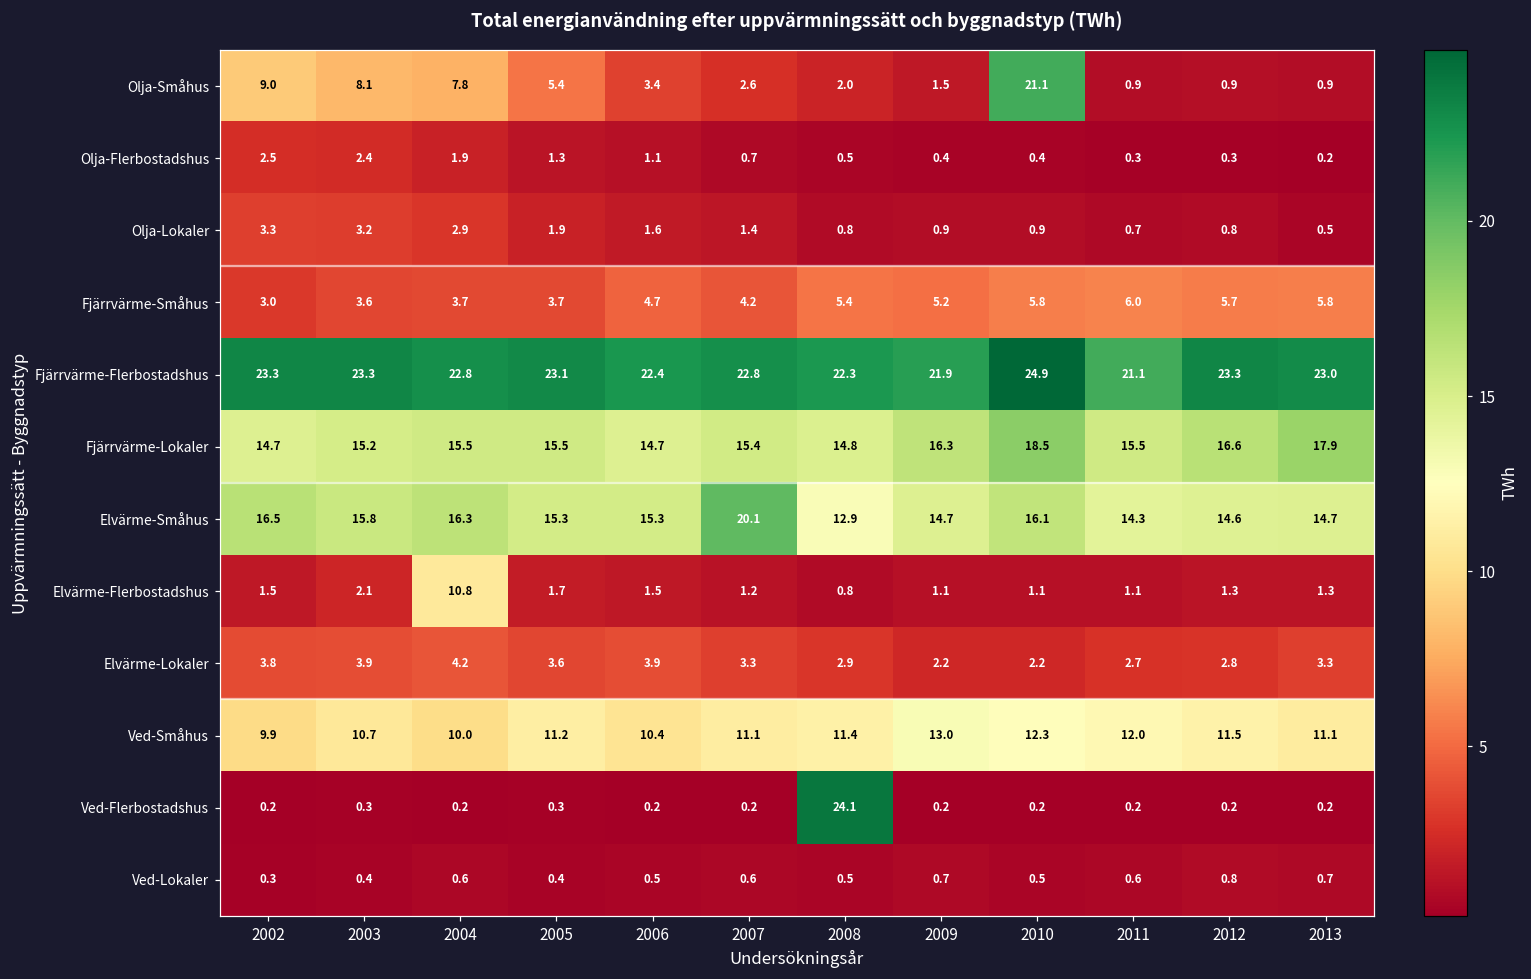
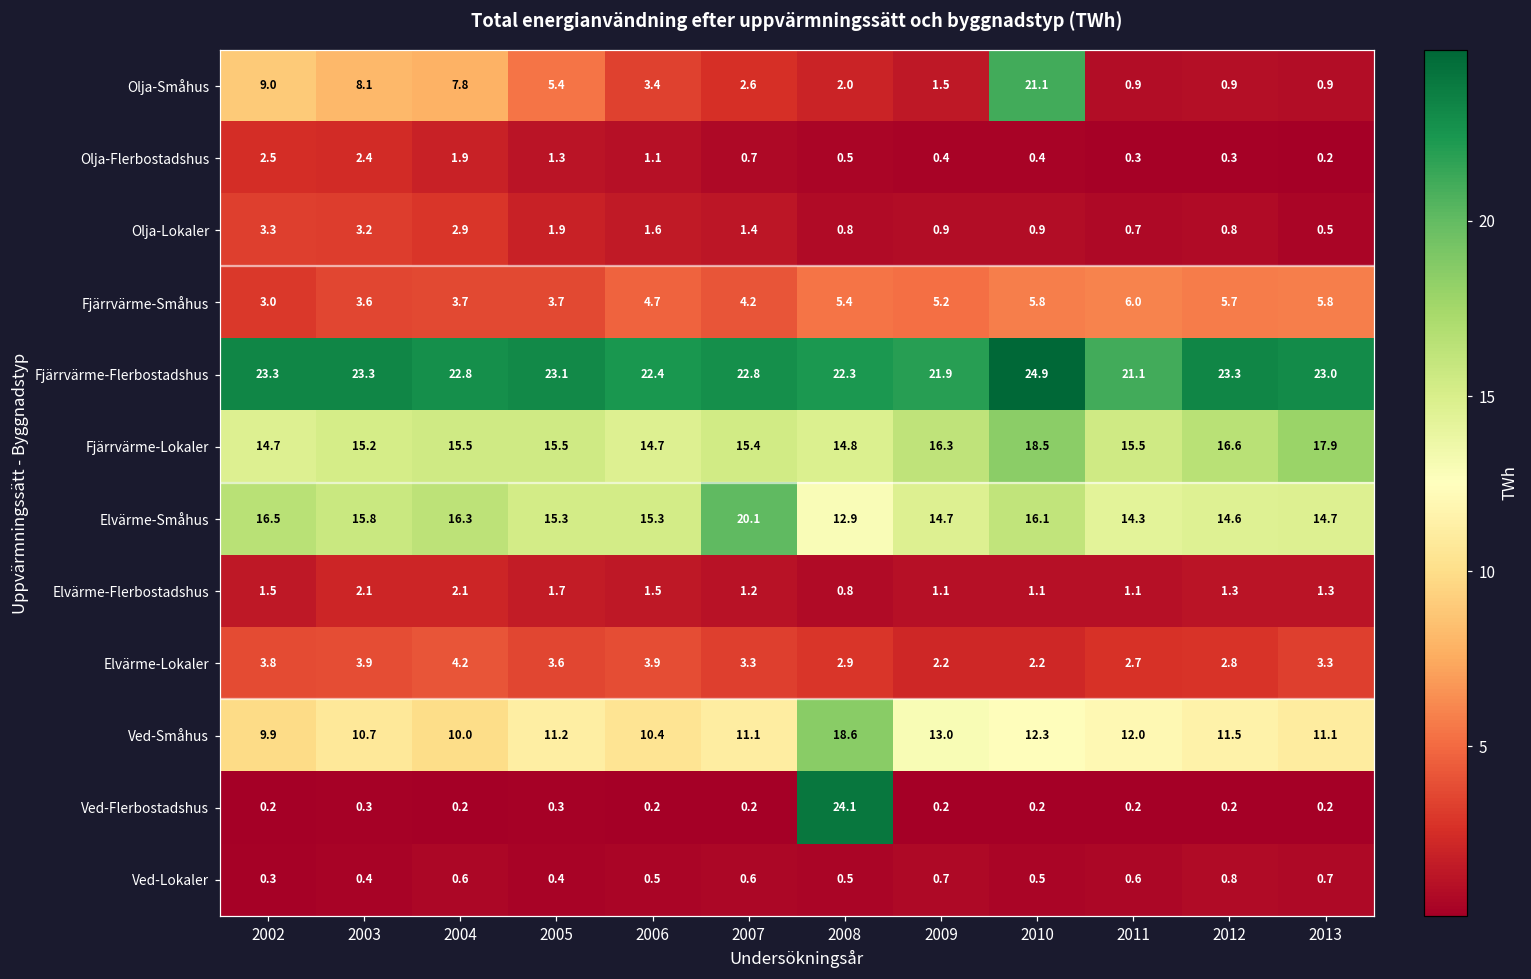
Elvärme-Flerbostadshus, 2004: 10.8 -> 2.1
Ved-Småhus, 2008: 11.4 -> 18.6
